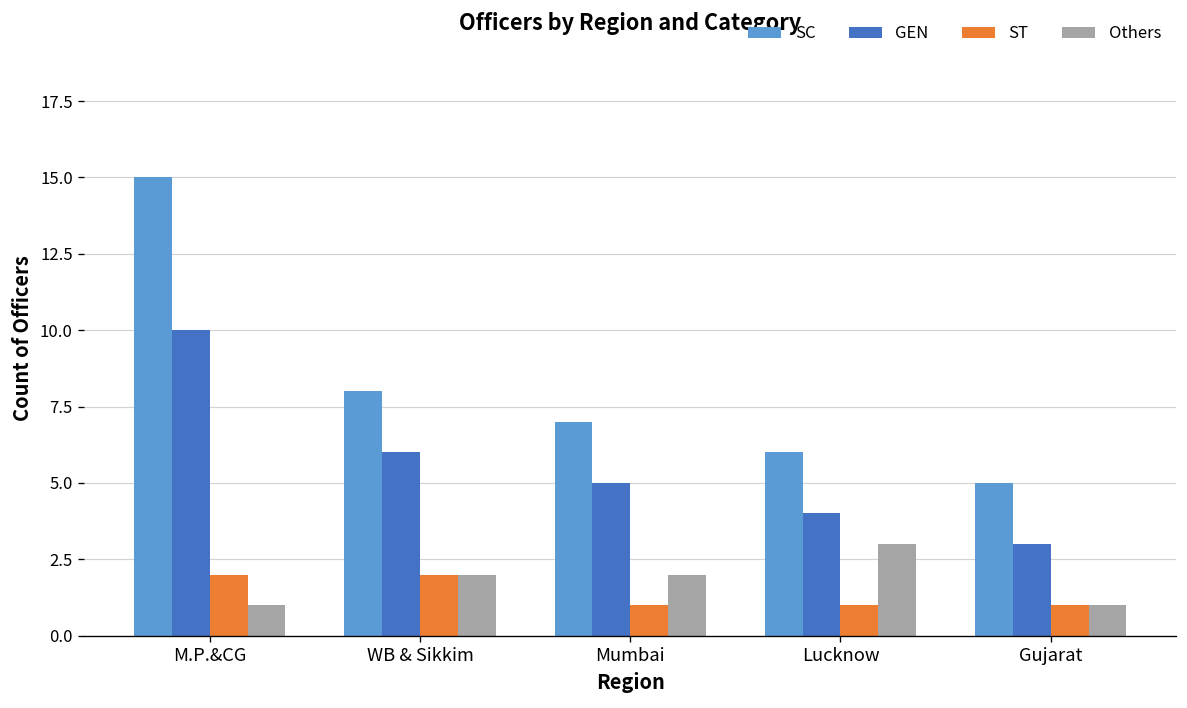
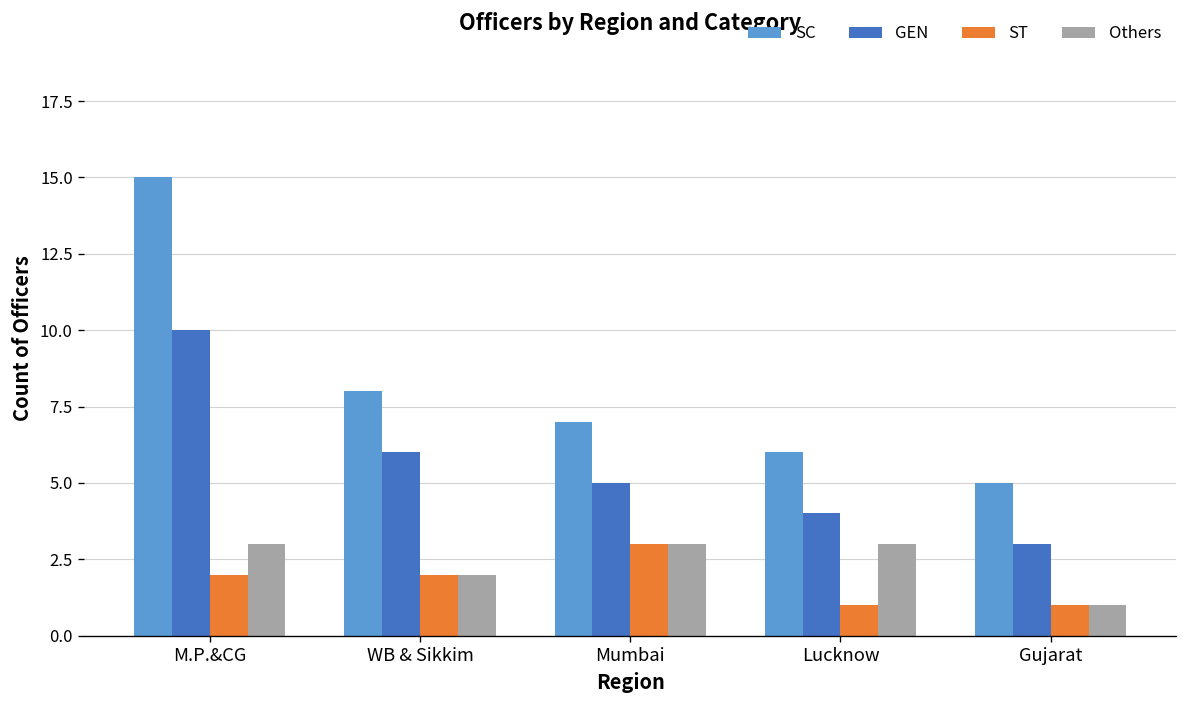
Others, M.P.&CG: 1 -> 3
ST, Mumbai: 1 -> 3
Others, Mumbai: 2 -> 3
